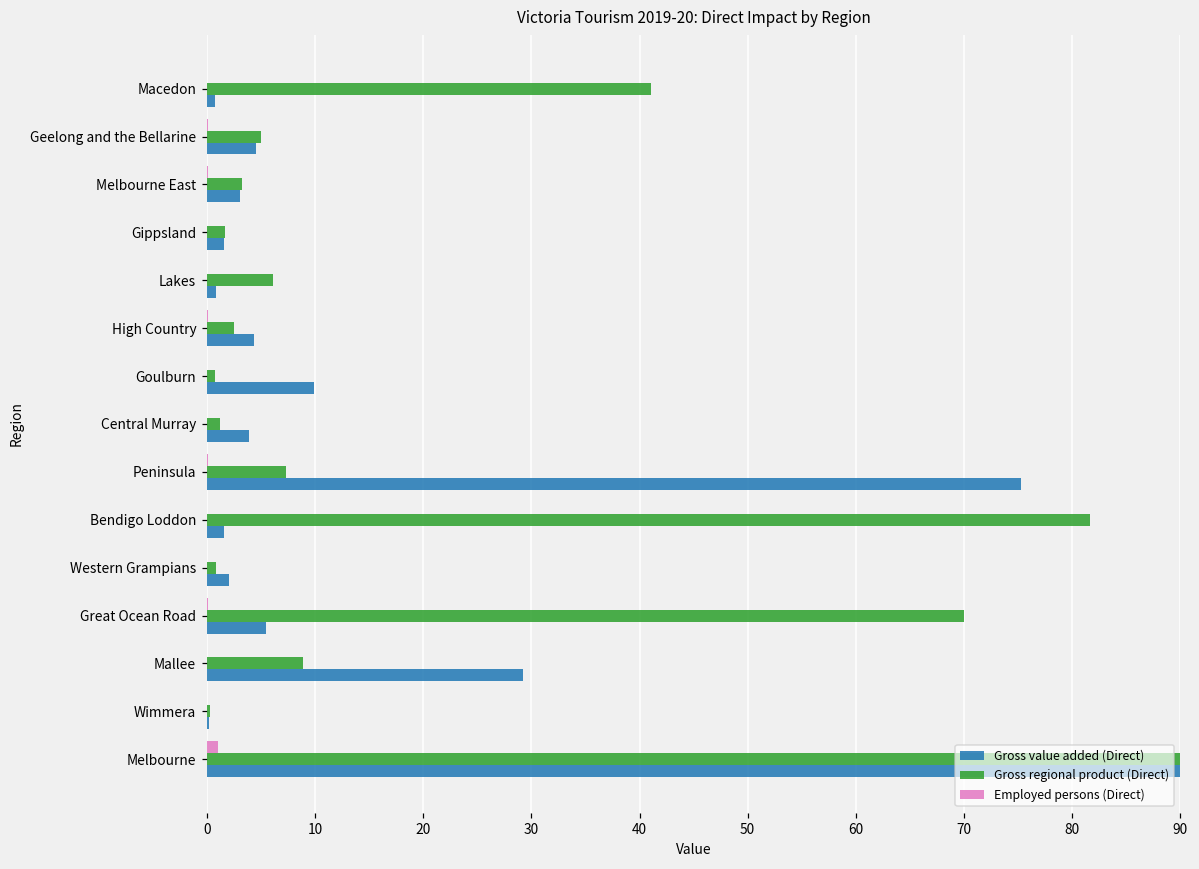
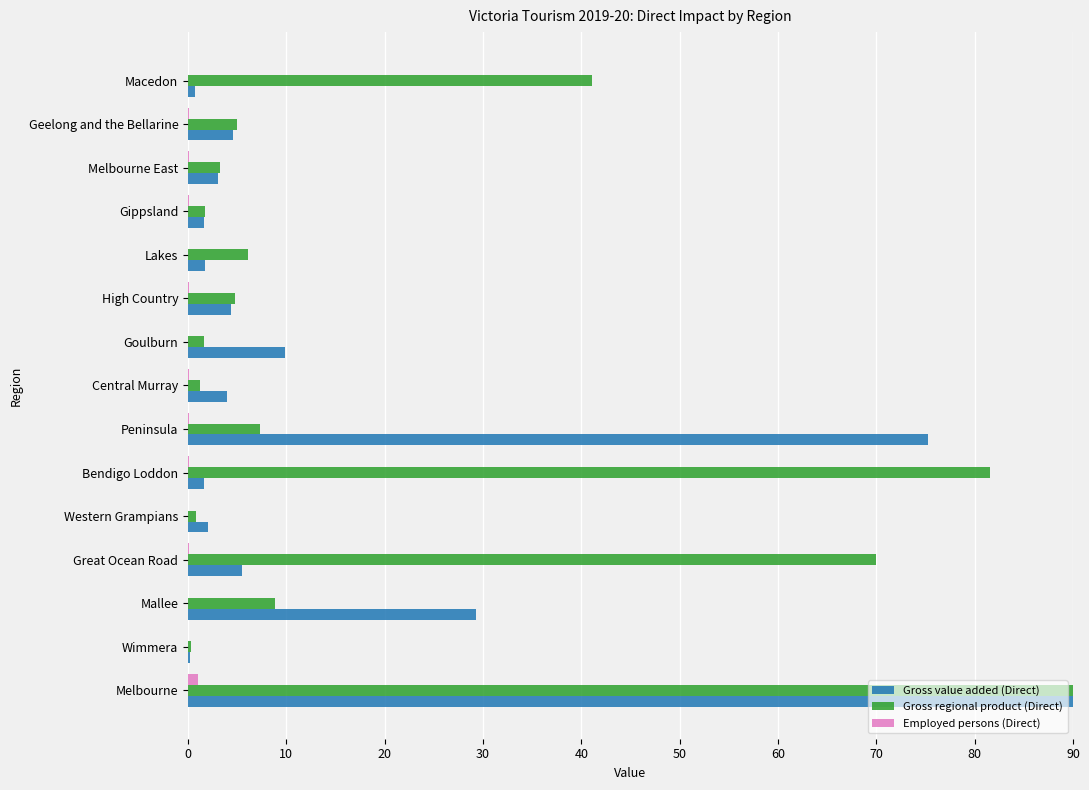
Gross value added (Direct), Lakes: 1 -> 2
Gross regional product (Direct), High Country: 2 -> 5
Gross regional product (Direct), Goulburn: 1 -> 2
